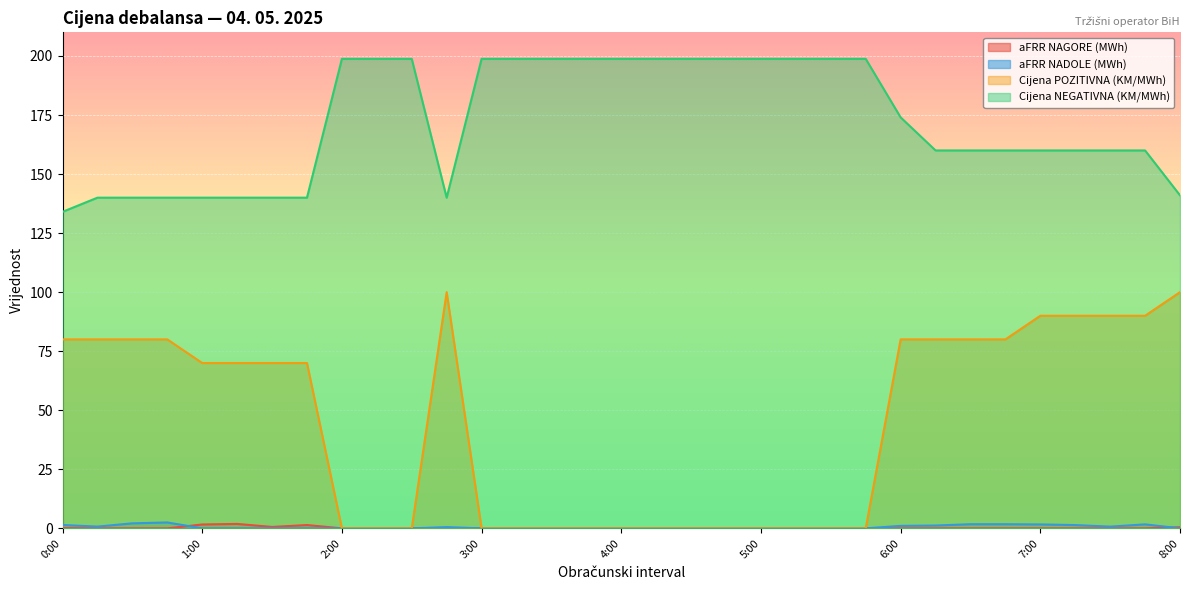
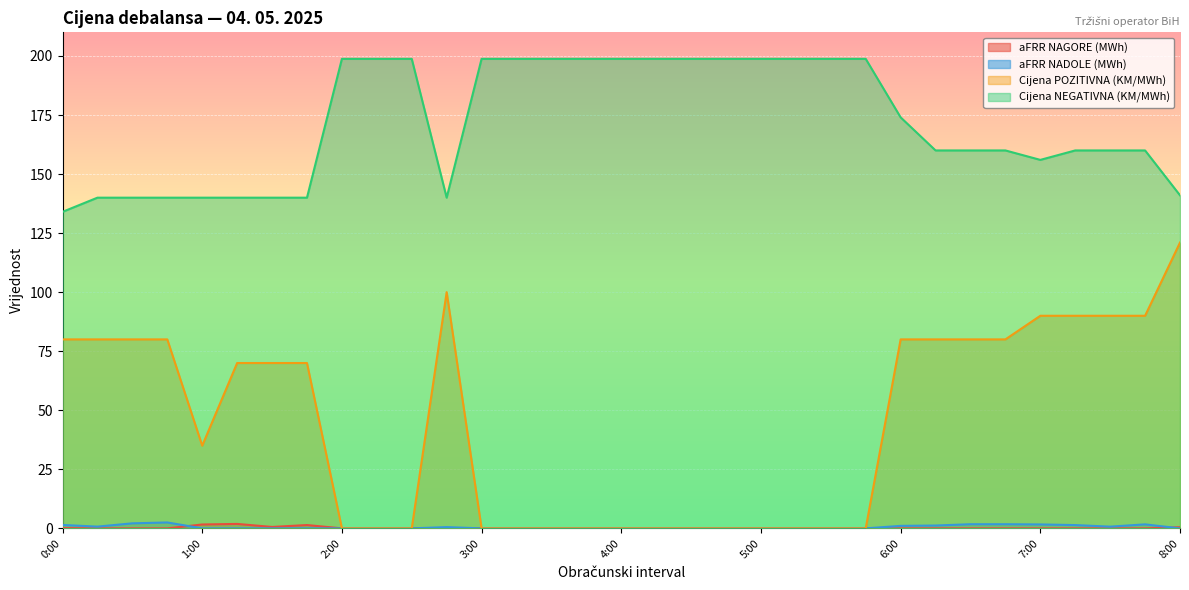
Cijena POZITIVNA (KM/MWh), 1:00: 70 -> 35
Cijena NEGATIVNA (KM/MWh), 7:00: 160 -> 156
Cijena POZITIVNA (KM/MWh), 8:00: 100 -> 121
